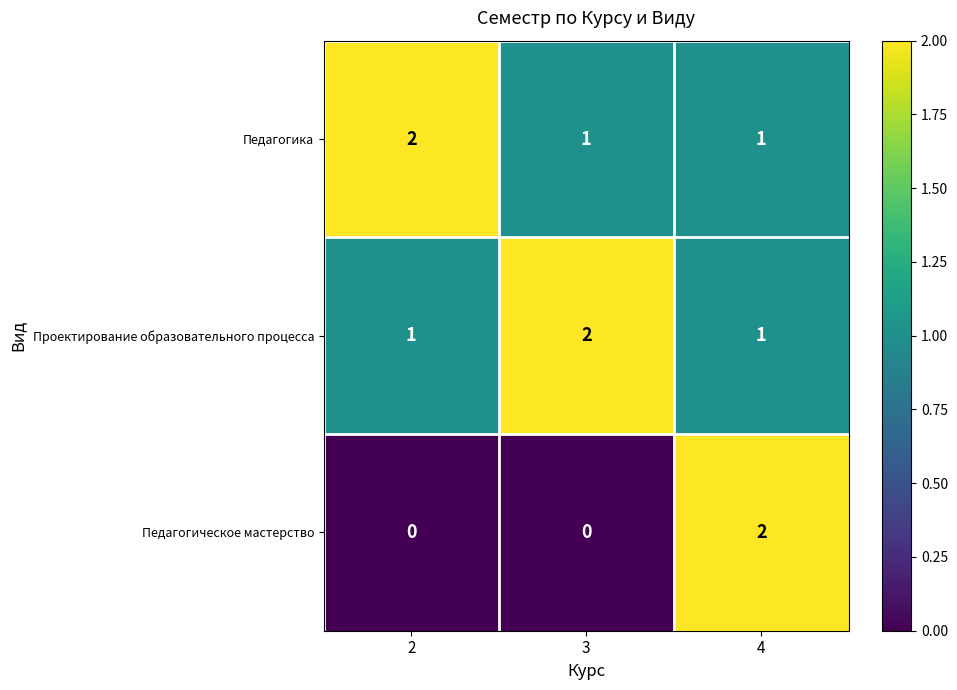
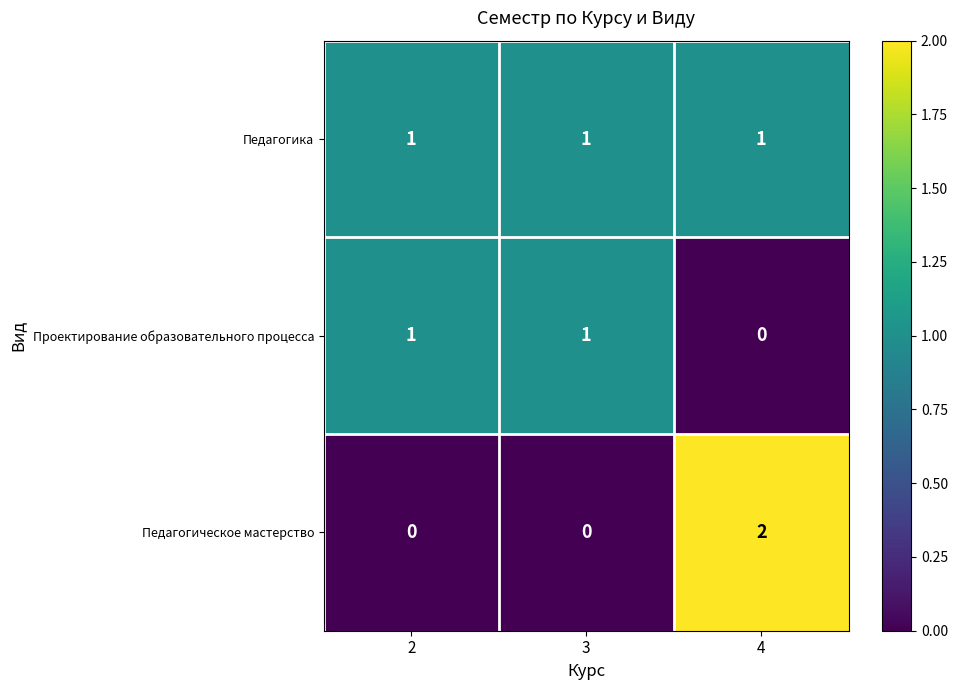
Педагогика, 2: 2 -> 1
Проектирование образовательного процесса, 3: 2 -> 1
Проектирование образовательного процесса, 4: 1 -> 0
